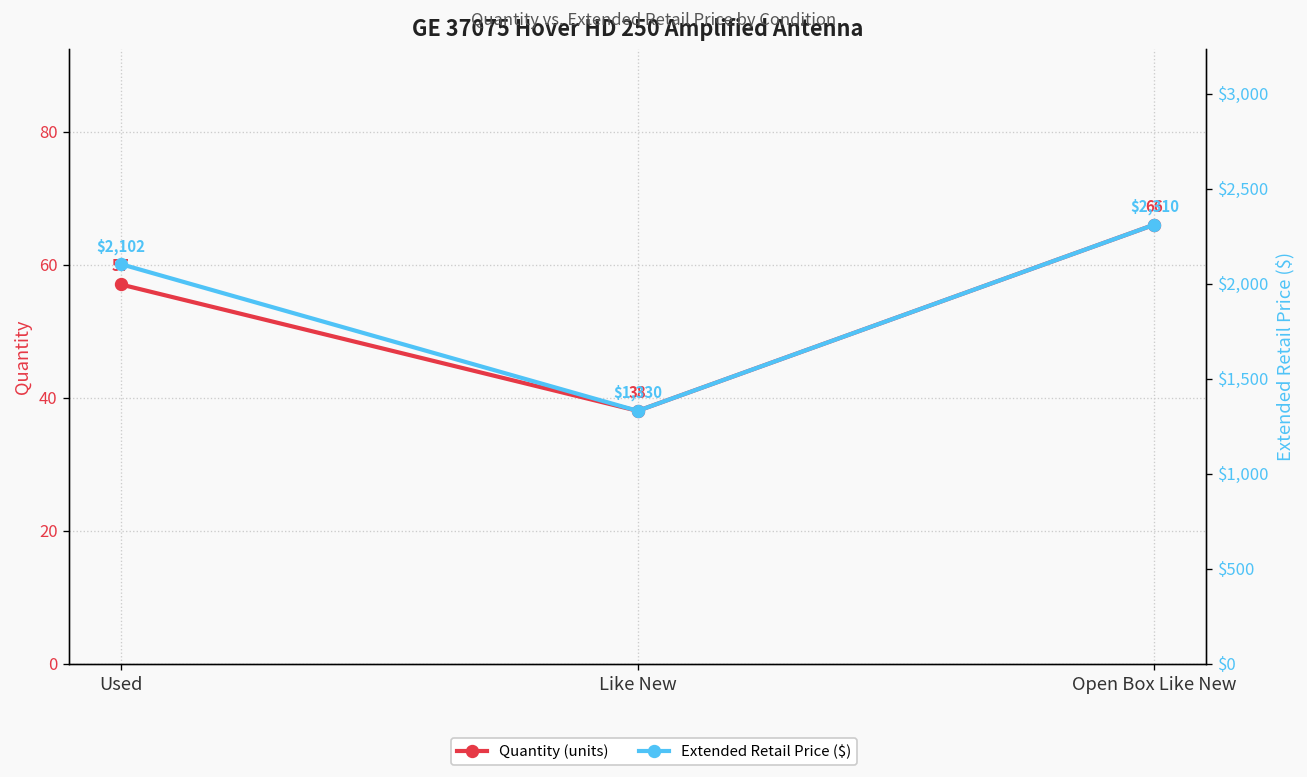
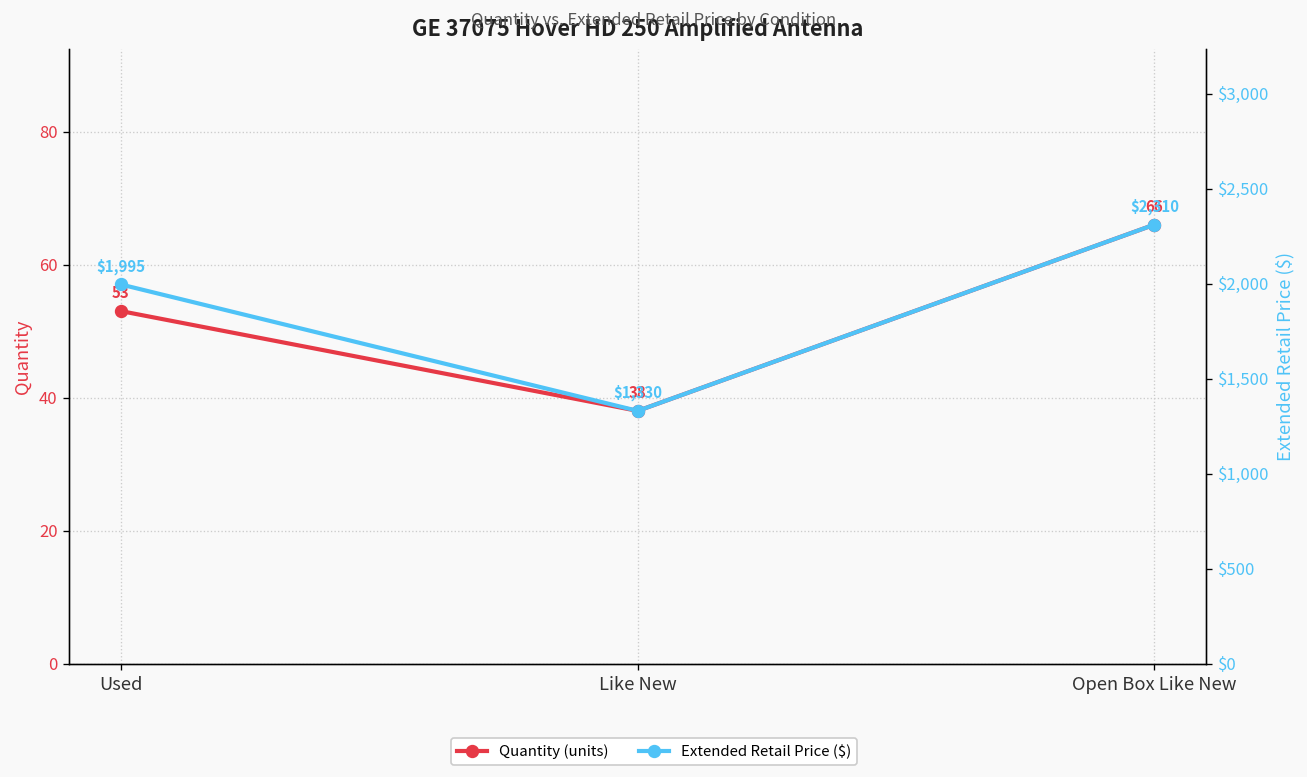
Quantity (units), Used: 57 -> 53
Extended Retail Price ($), Used: $2,102 -> $1,995
